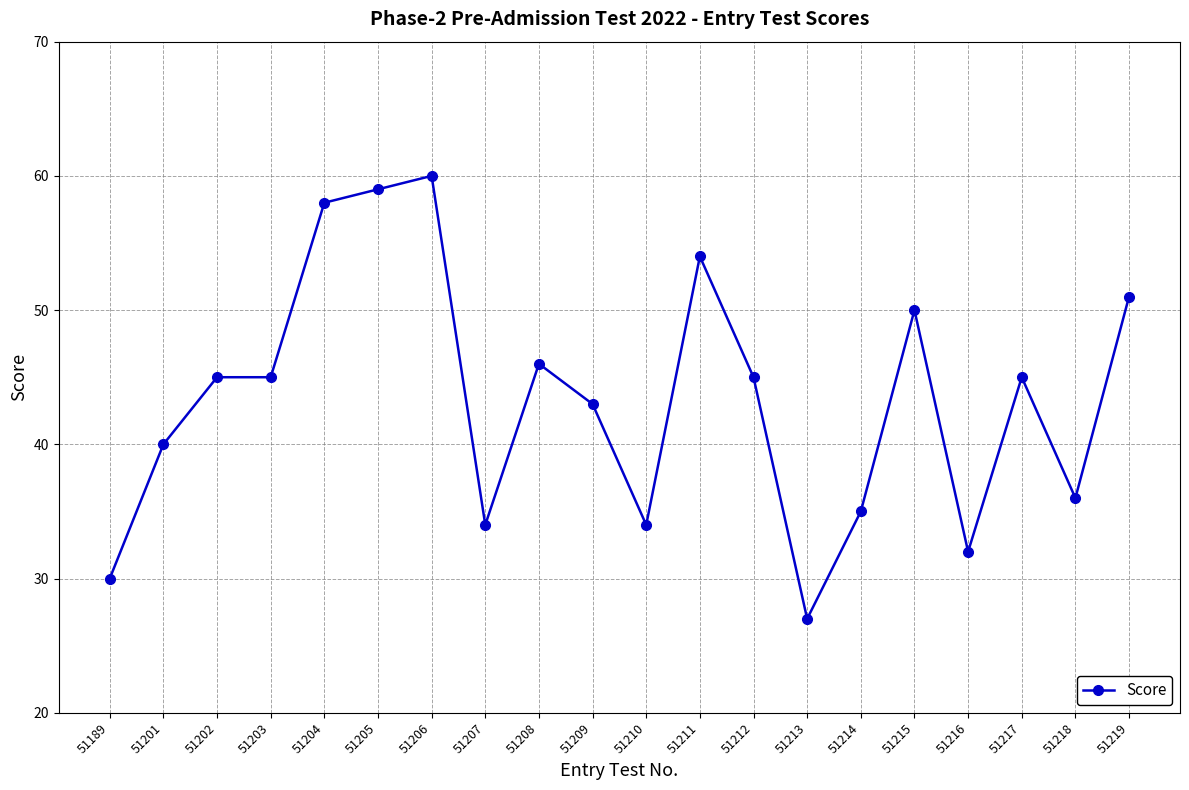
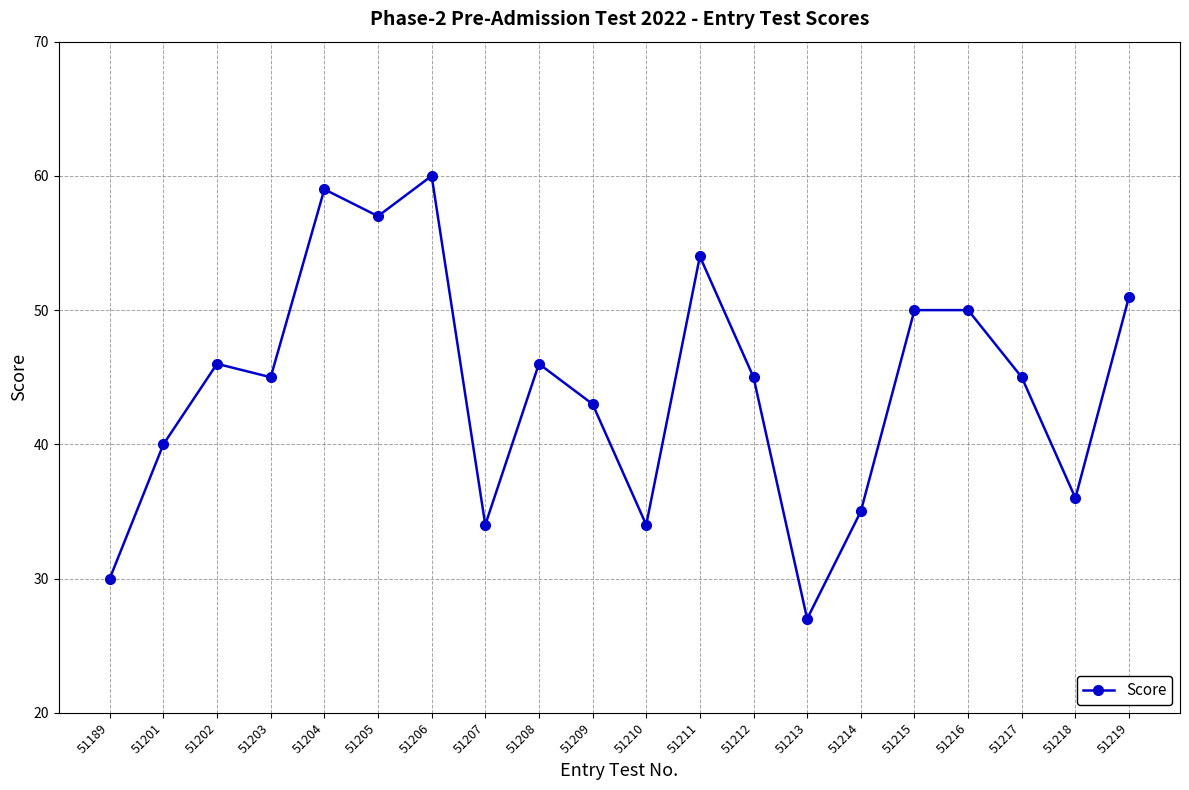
51202: 45 -> 46
51204: 58 -> 59
51205: 59 -> 57
51216: 32 -> 50
